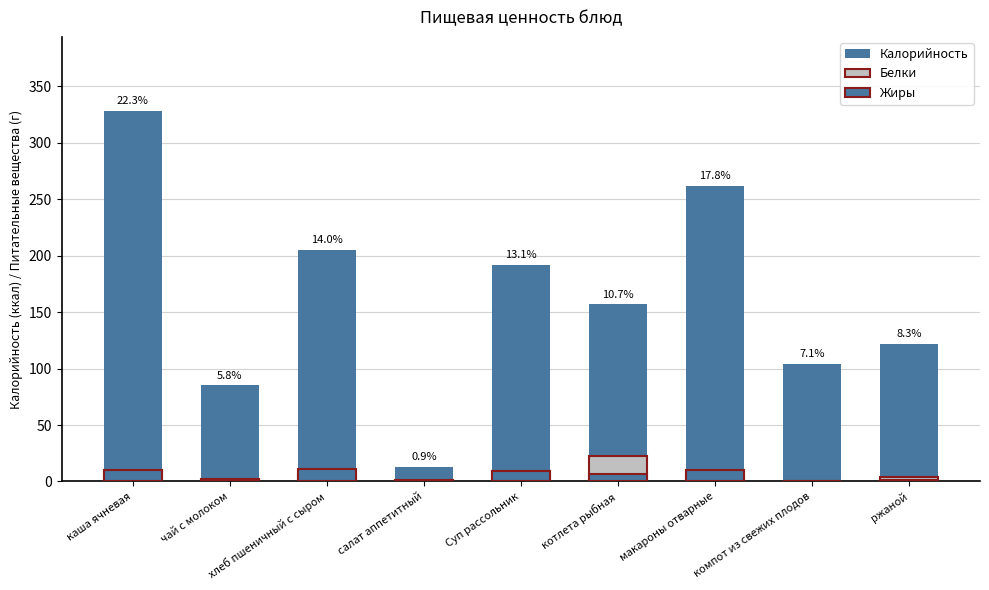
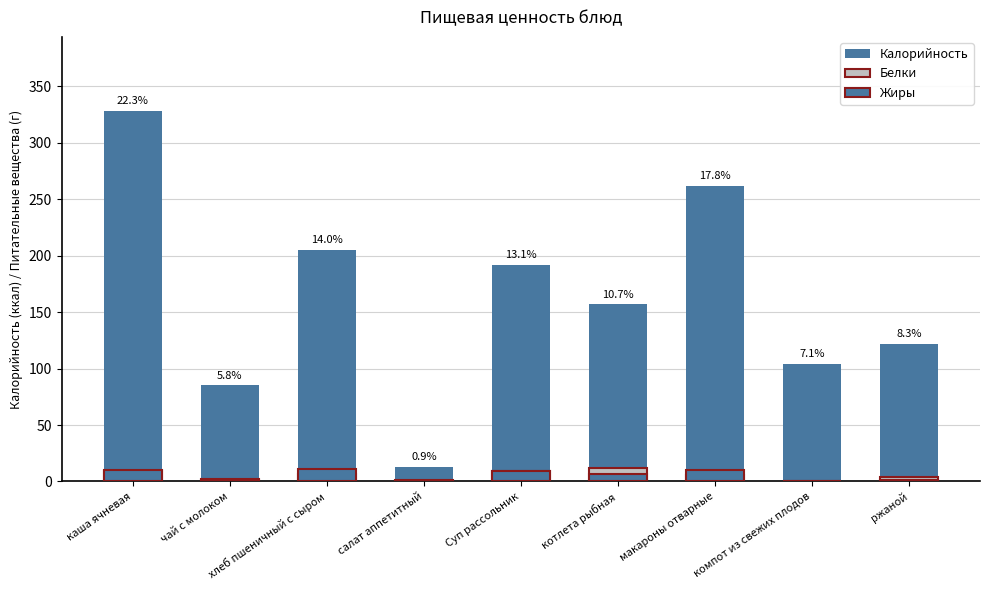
Белки, котлета рыбная: 23 -> 12
